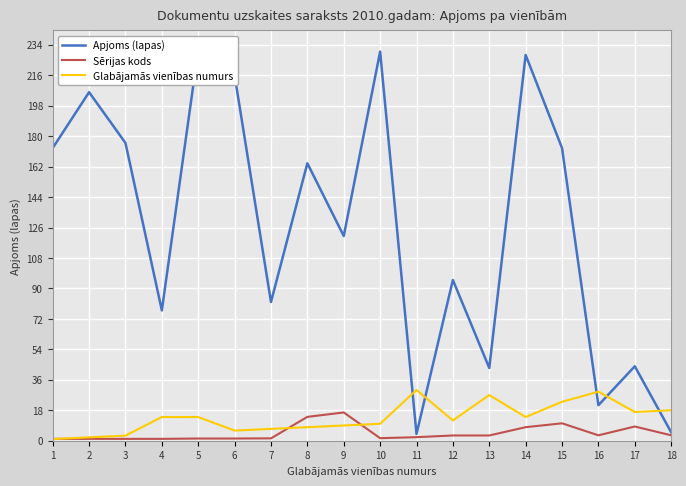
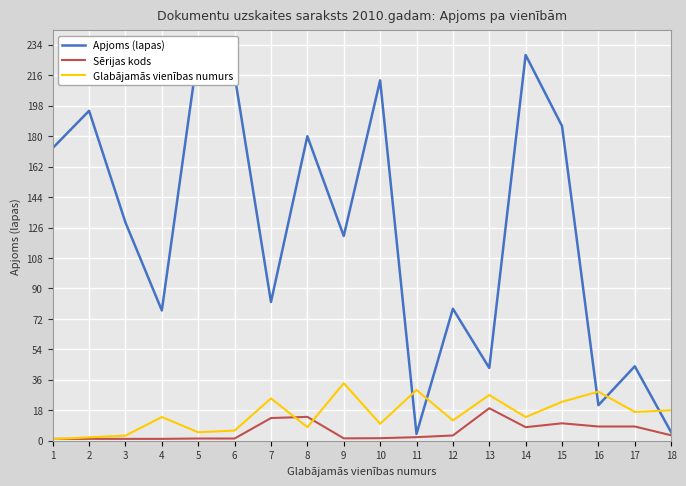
Apjoms (lapas), 2: 206 -> 195
Apjoms (lapas), 3: 176 -> 129
Glabājamās vienības numurs, 5: 14 -> 5
Sērijas kods, 7: 1 -> 13
Glabājamās vienības numurs, 7: 7 -> 25
Apjoms (lapas), 8: 164 -> 180
Sērijas kods, 9: 17 -> 1
Glabājamās vienības numurs, 9: 9 -> 34
Apjoms (lapas), 10: 230 -> 213
Apjoms (lapas), 12: 95 -> 78
Sērijas kods, 13: 3 -> 19
Apjoms (lapas), 15: 173 -> 186
Sērijas kods, 16: 3 -> 8
